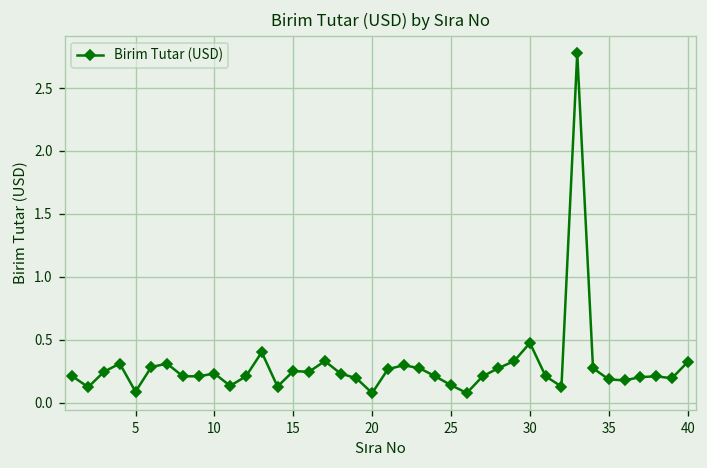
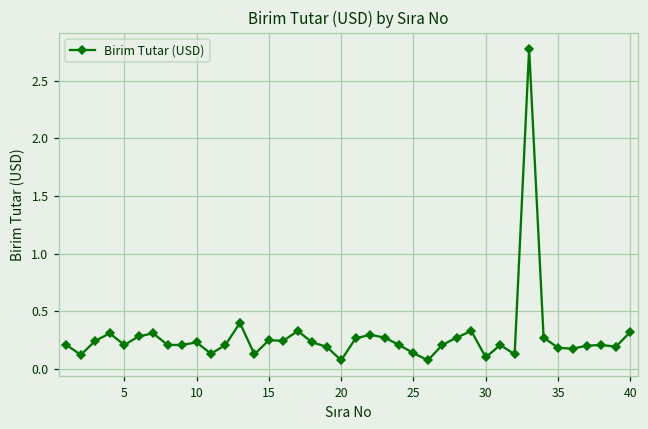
5: 0.09 -> 0.21
30: 0.47 -> 0.10
